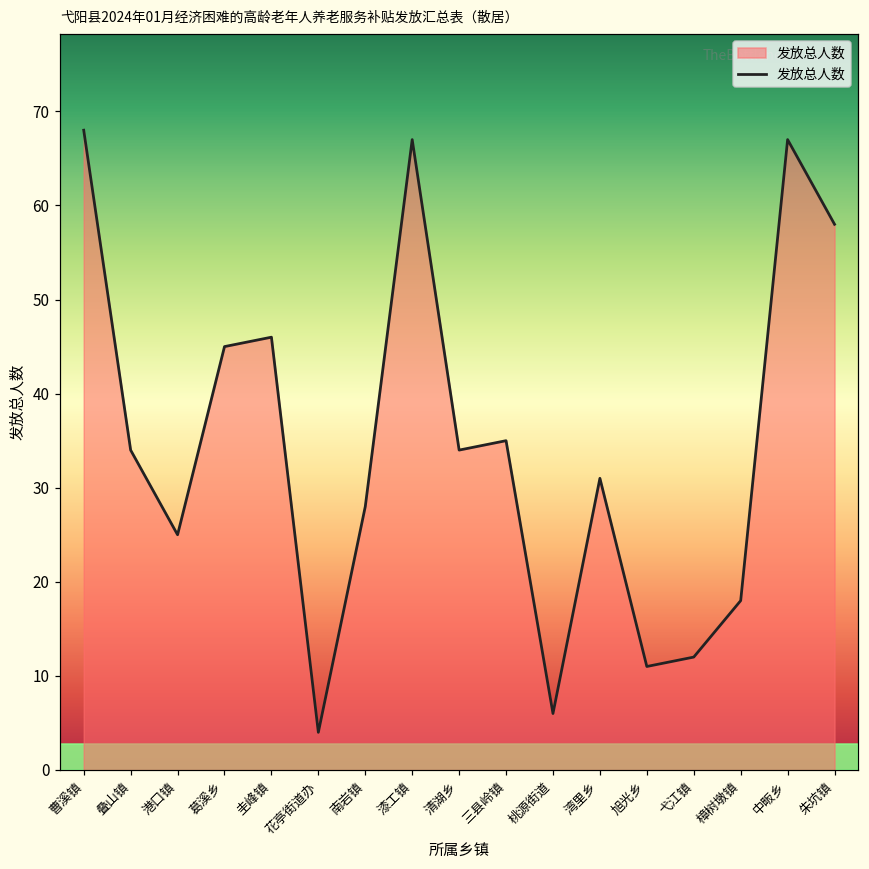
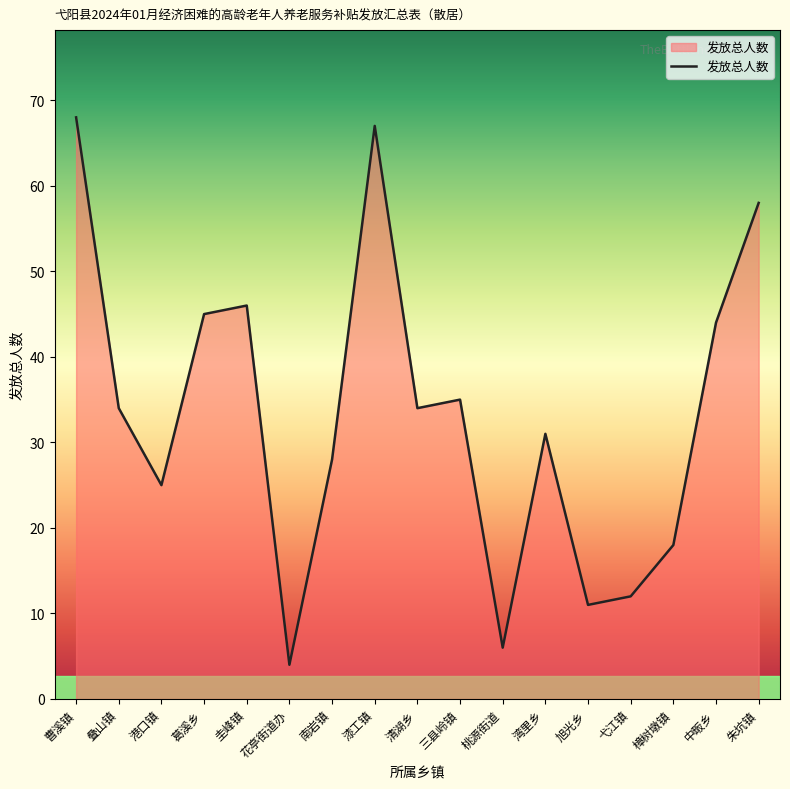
中畈乡: 67 -> 44
